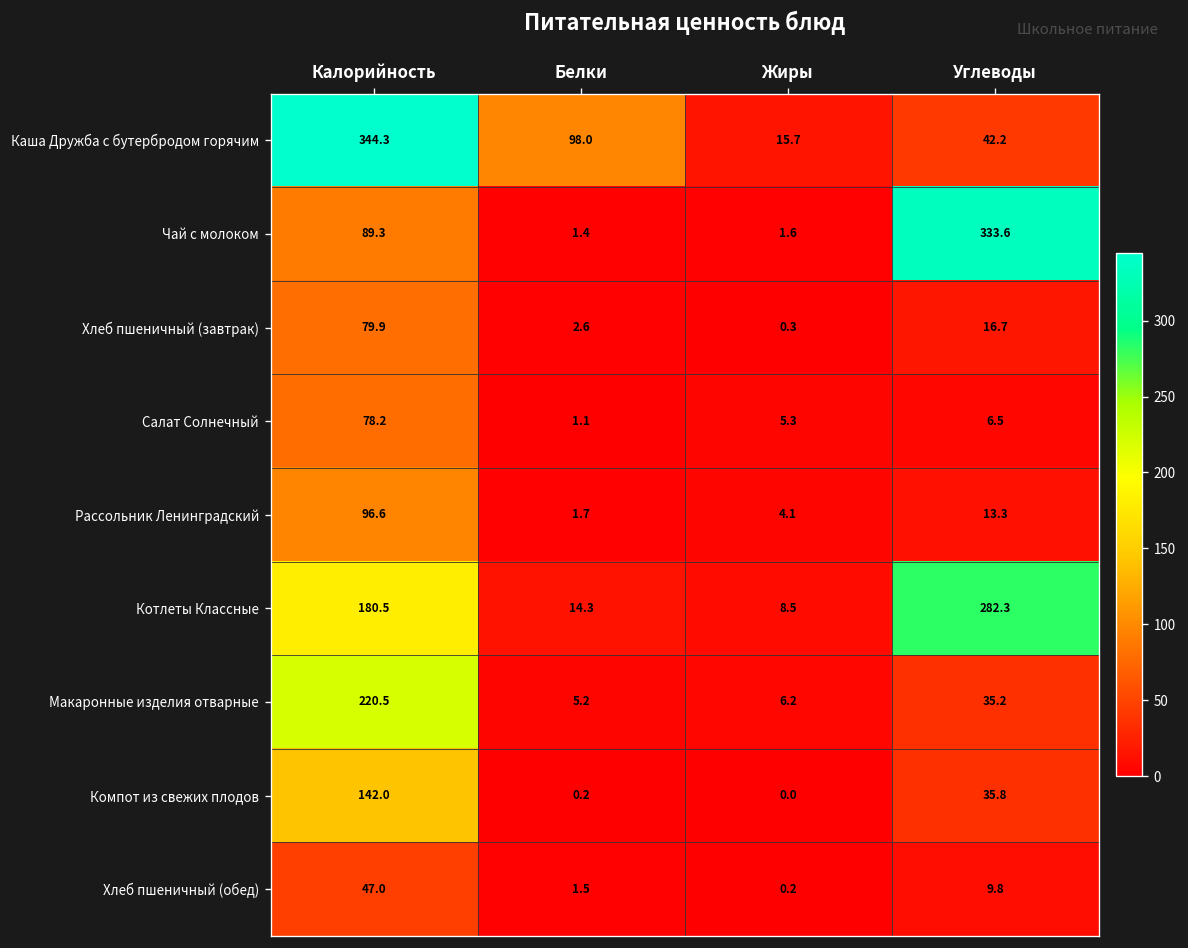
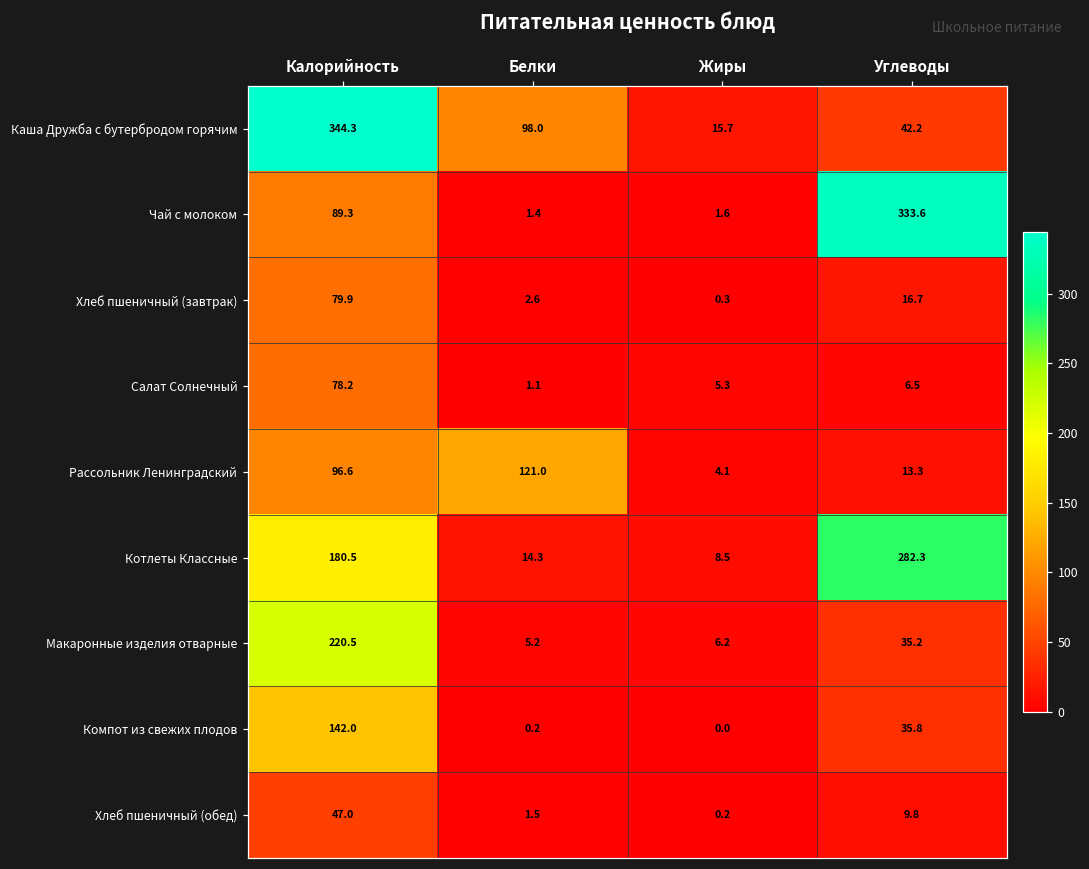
Рассольник Ленинградский, Белки: 1.7 -> 121.0
